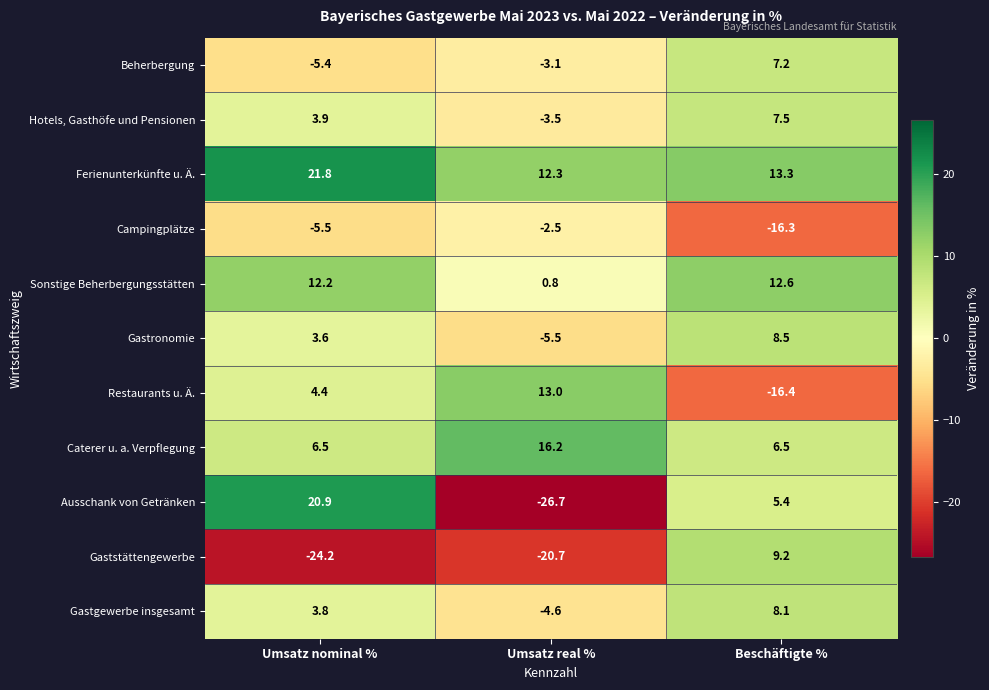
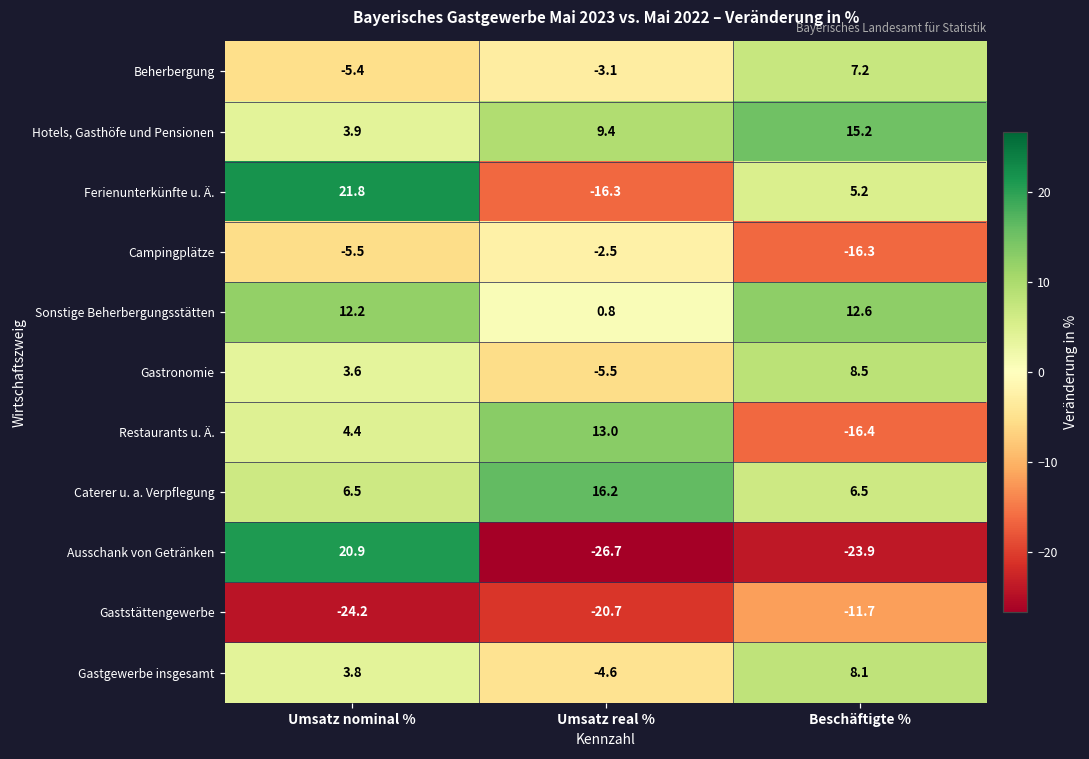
Hotels, Gasthöfe und Pensionen, Umsatz real %: -3.5 -> 9.4
Hotels, Gasthöfe und Pensionen, Beschäftigte %: 7.5 -> 15.2
Ferienunterkünfte u. Ä., Umsatz real %: 12.3 -> -16.3
Ferienunterkünfte u. Ä., Beschäftigte %: 13.3 -> 5.2
Ausschank von Getränken, Beschäftigte %: 5.4 -> -23.9
Gaststättengewerbe, Beschäftigte %: 9.2 -> -11.7
